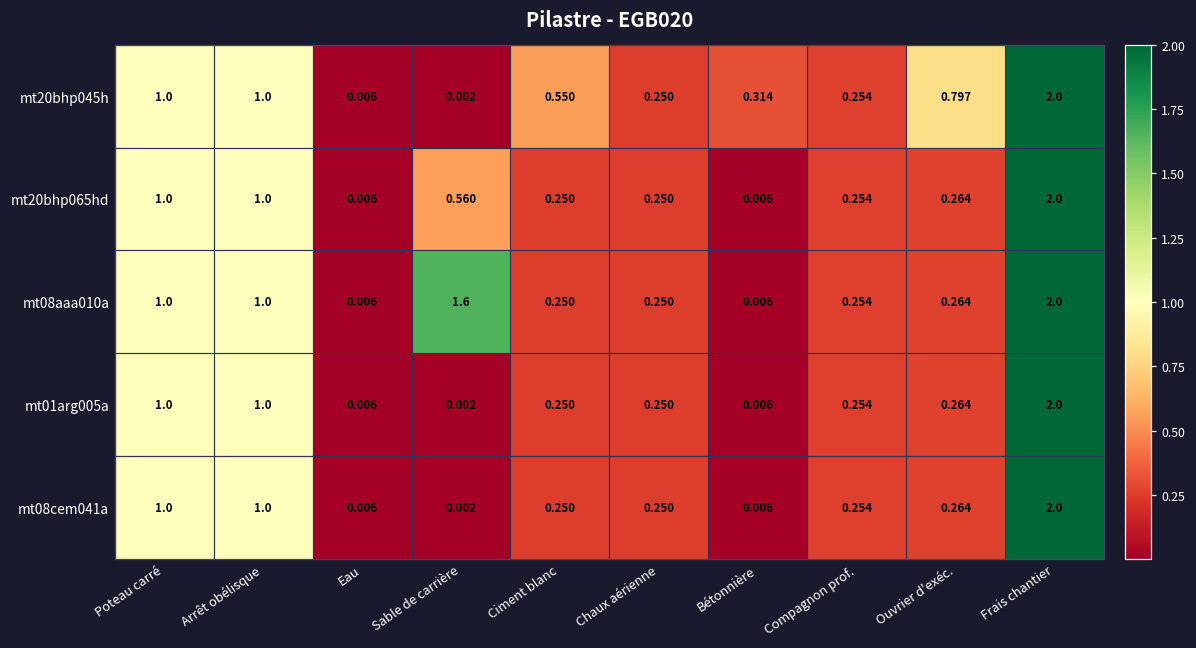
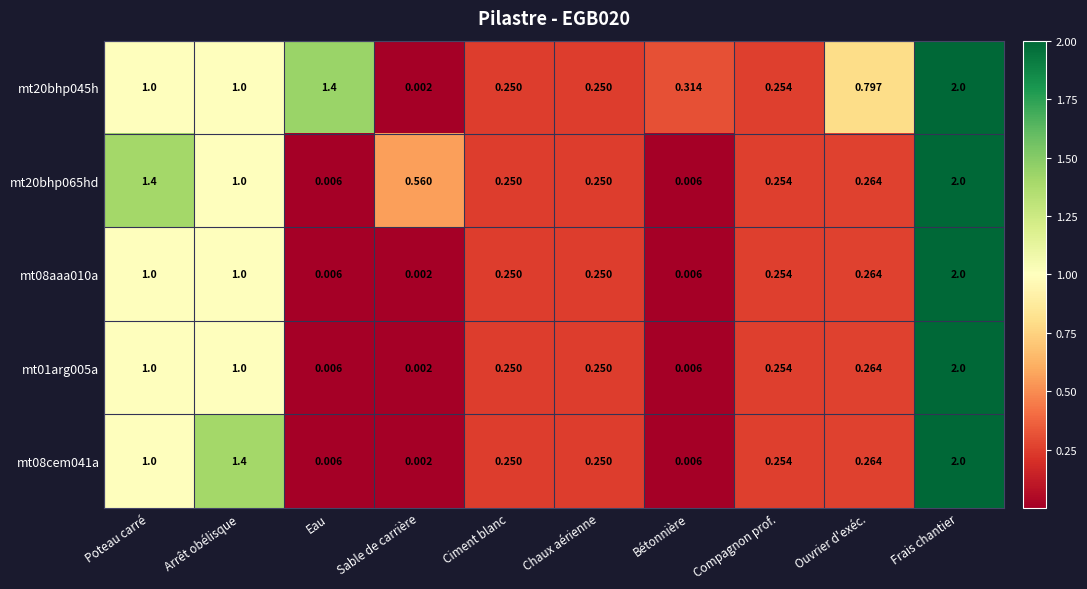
mt20bhp045h, Eau: 0.006 -> 1.4
mt20bhp045h, Ciment blanc: 0.550 -> 0.250
mt20bhp065hd, Poteau carré: 1.0 -> 1.4
mt08aaa010a, Sable de carrière: 1.6 -> 0.002
mt08cem041a, Arrêt obélisque: 1.0 -> 1.4
